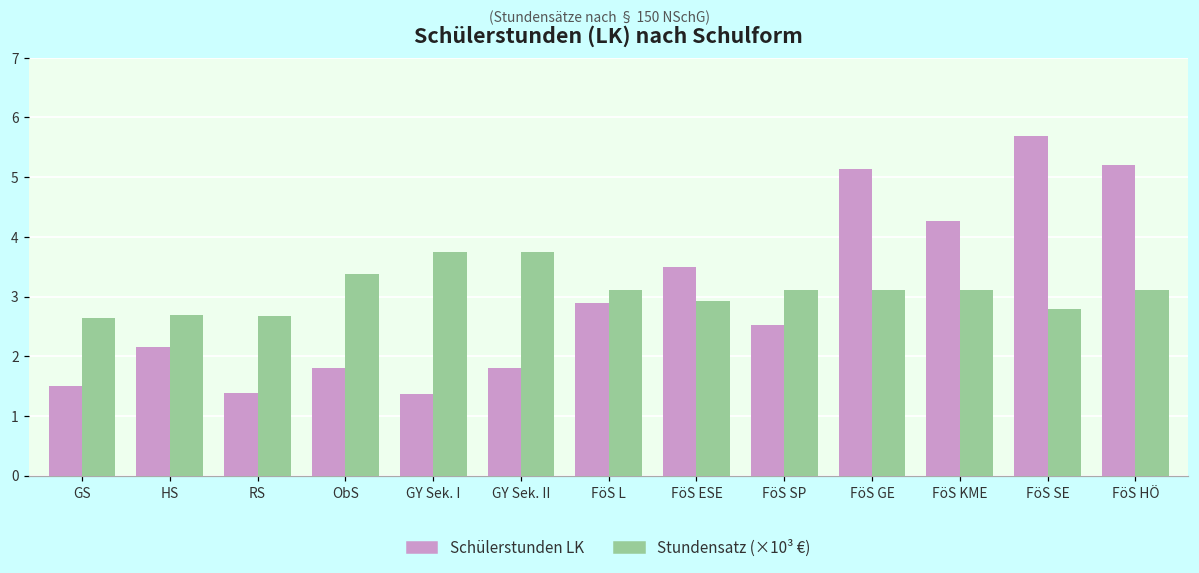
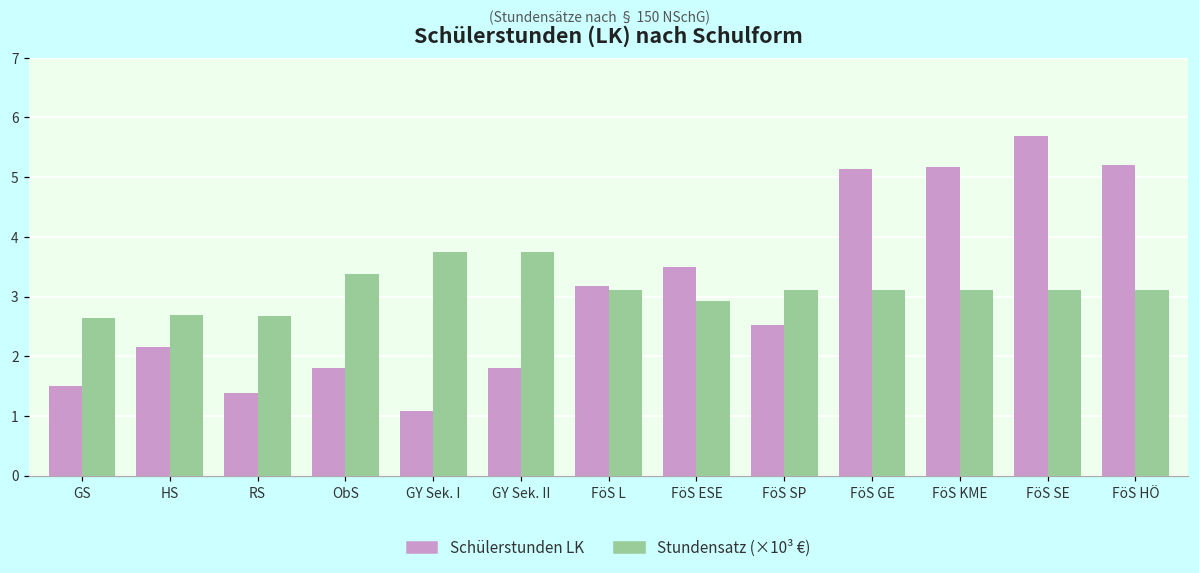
Schülerstunden LK, GY Sek. I: 1.4 -> 1.1
Schülerstunden LK, FöS L: 2.9 -> 3.2
Schülerstunden LK, FöS KME: 4.3 -> 5.2
Stundensatz (×10³ €), FöS SE: 2.8 -> 3.1
